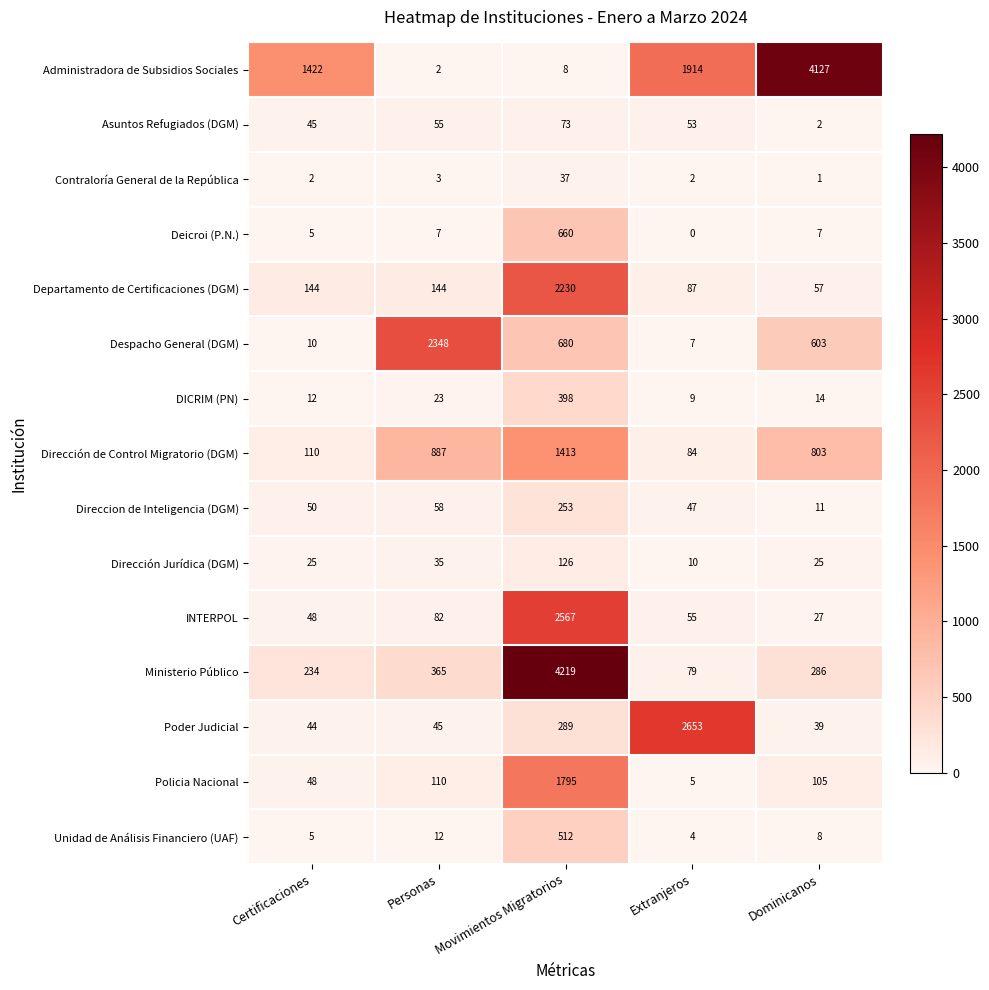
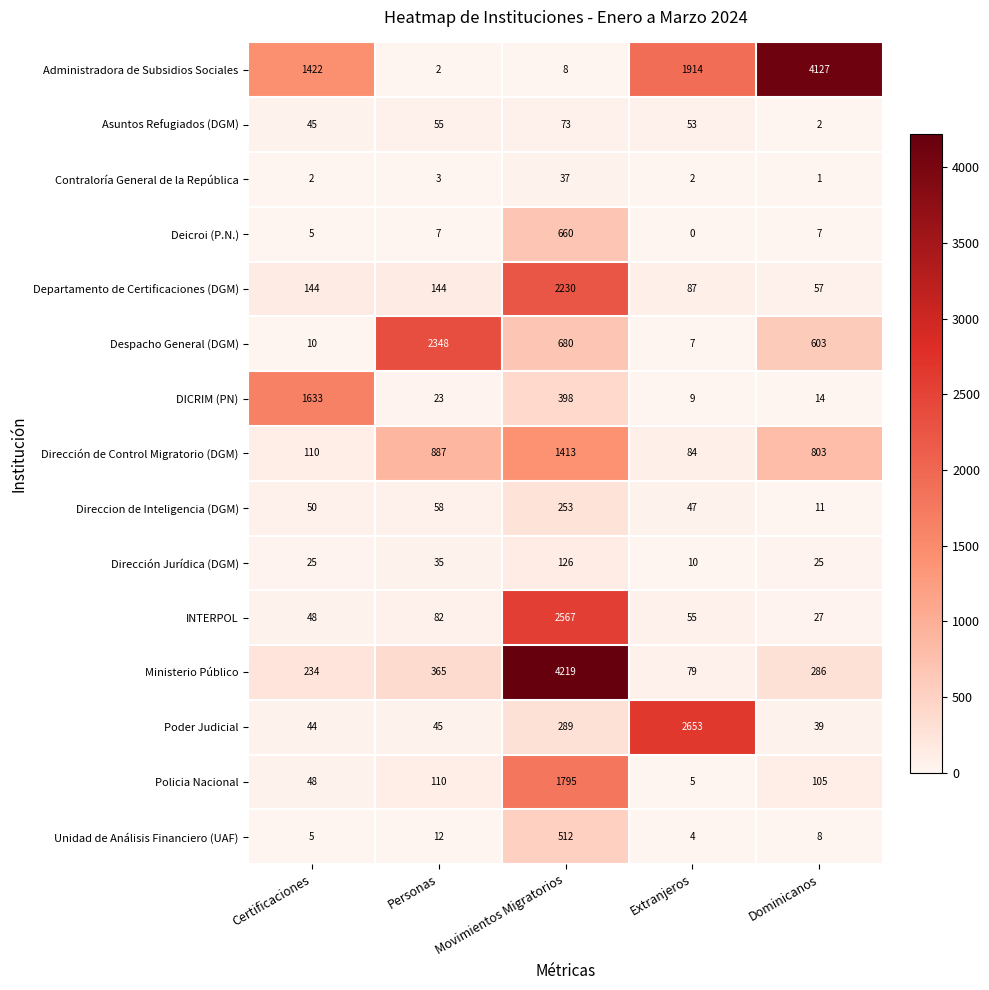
DICRIM (PN), Certificaciones: 12 -> 1633
